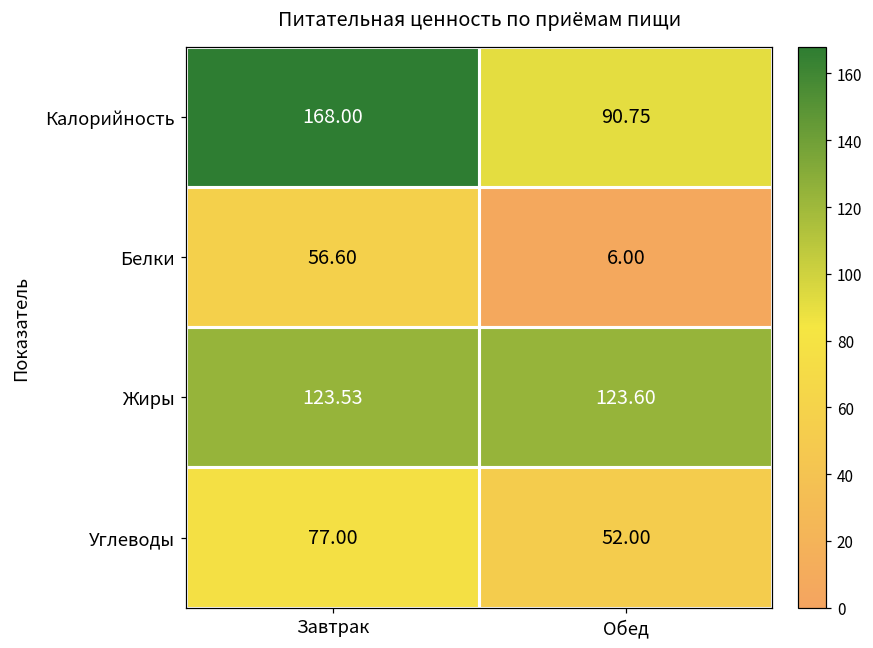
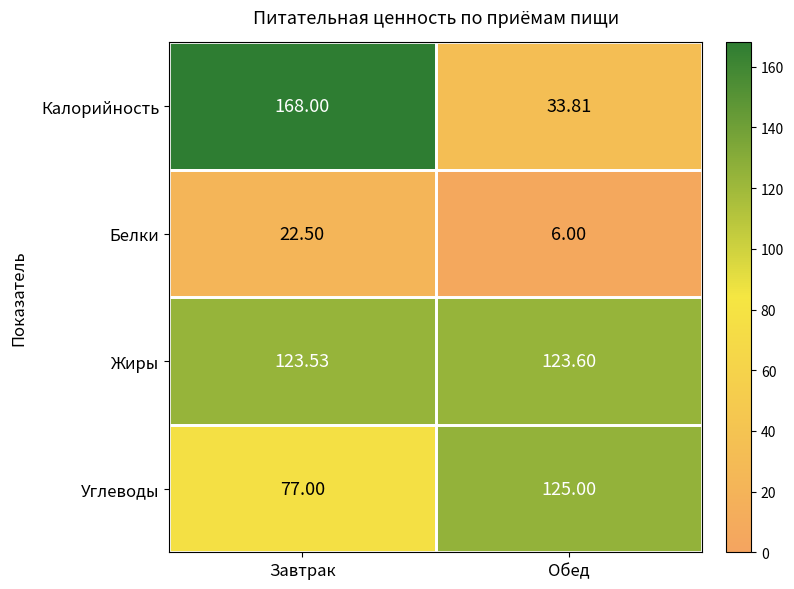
Калорийность, Обед: 90.75 -> 33.81
Белки, Завтрак: 56.60 -> 22.50
Углеводы, Обед: 52.00 -> 125.00
